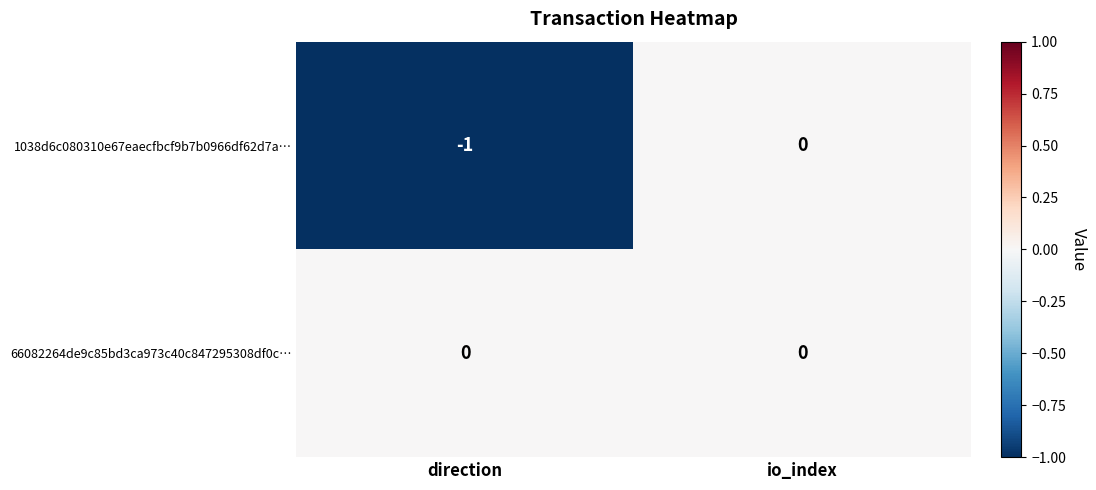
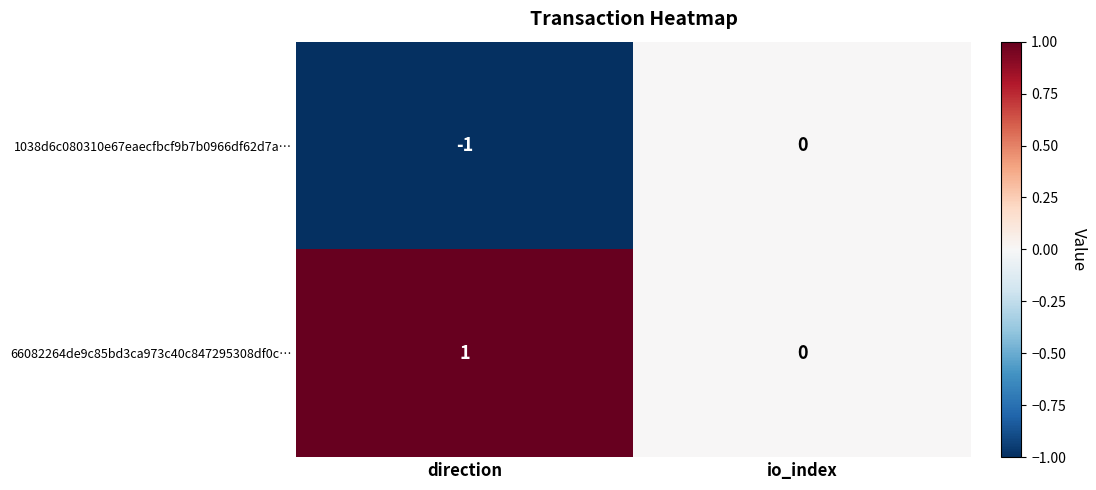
66082264de9c85bd3ca973c40c847295308df0c…, direction: 0 -> 1
